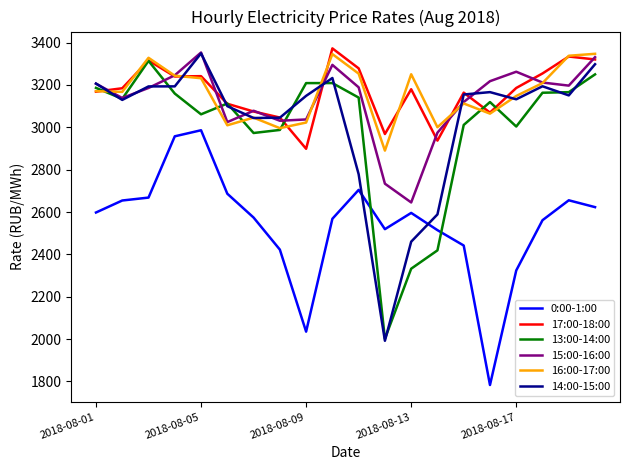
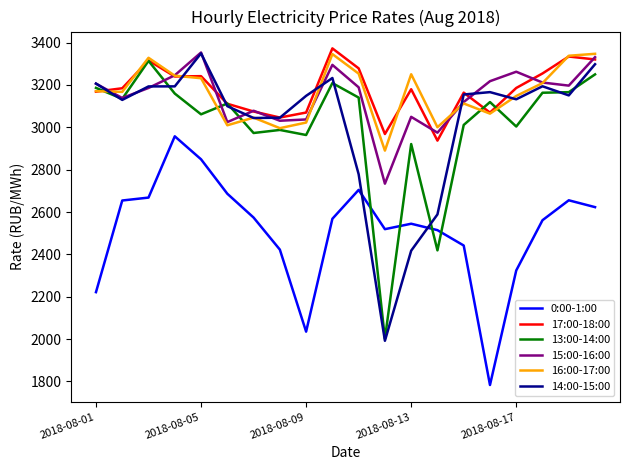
0:00-1:00, 2018-08-01: 2600 -> 2220
0:00-1:00, 2018-08-05: 2990 -> 2850
17:00-18:00, 2018-08-09: 2900 -> 3070
13:00-14:00, 2018-08-09: 3210 -> 2960
0:00-1:00, 2018-08-13: 2600 -> 2540
13:00-14:00, 2018-08-13: 2330 -> 2920
15:00-16:00, 2018-08-13: 2650 -> 3050
14:00-15:00, 2018-08-13: 2460 -> 2420
